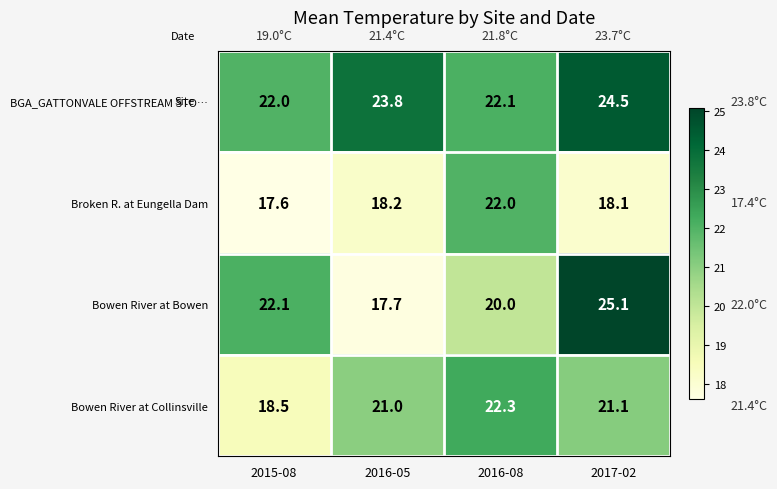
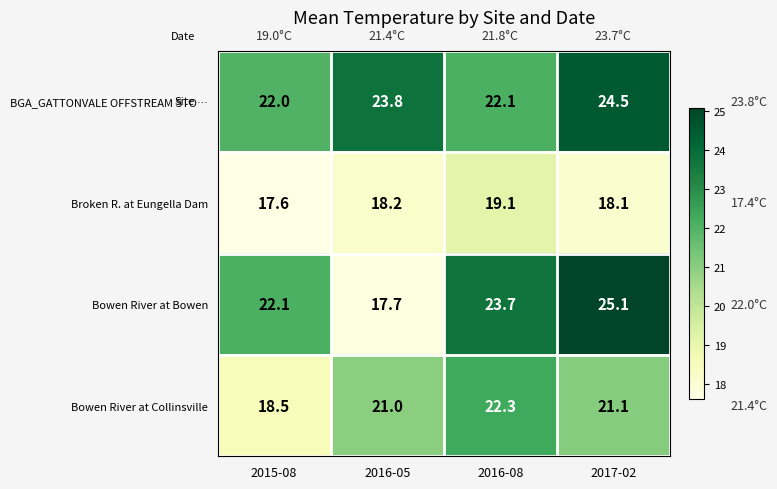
Broken R. at Eungella Dam, 2016-08: 22.0 -> 19.1
Bowen River at Bowen, 2016-08: 20.0 -> 23.7
